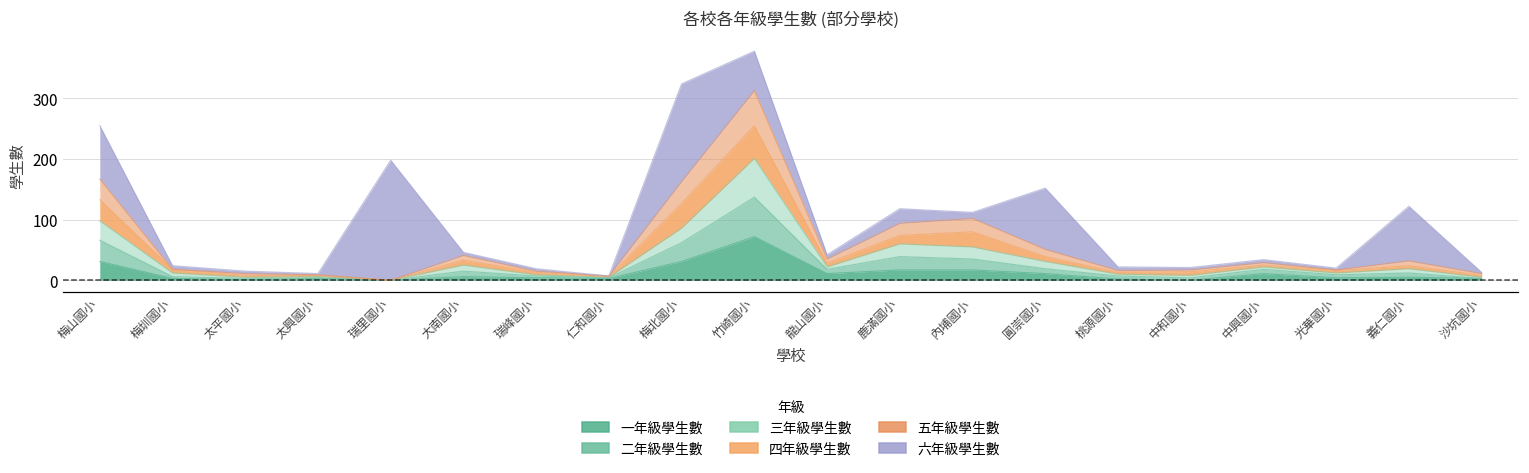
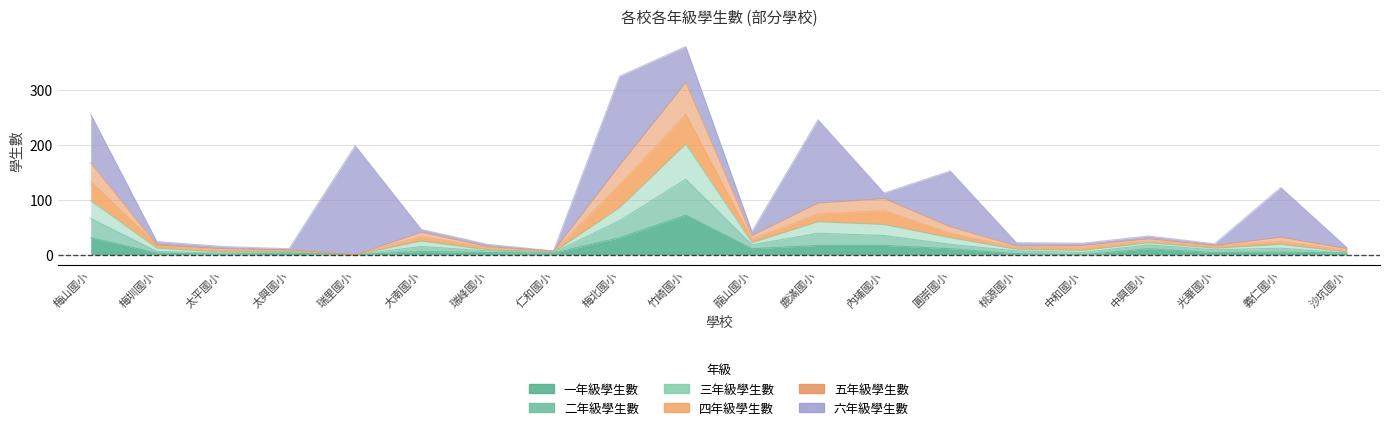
六年級學生數, 鹿滿國小: 20 -> 150
